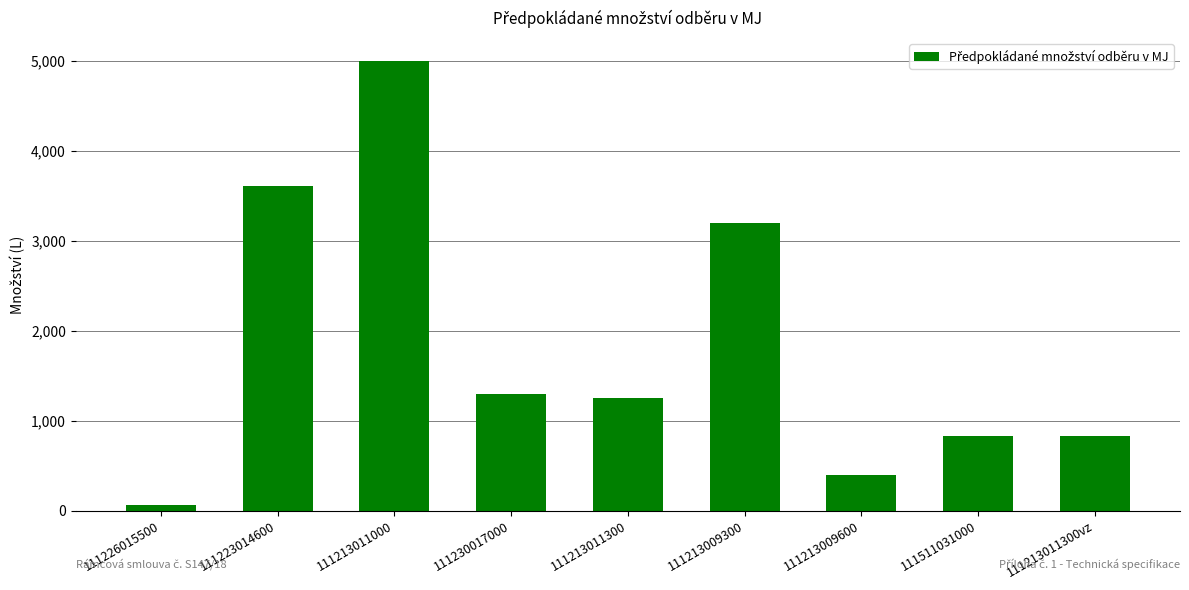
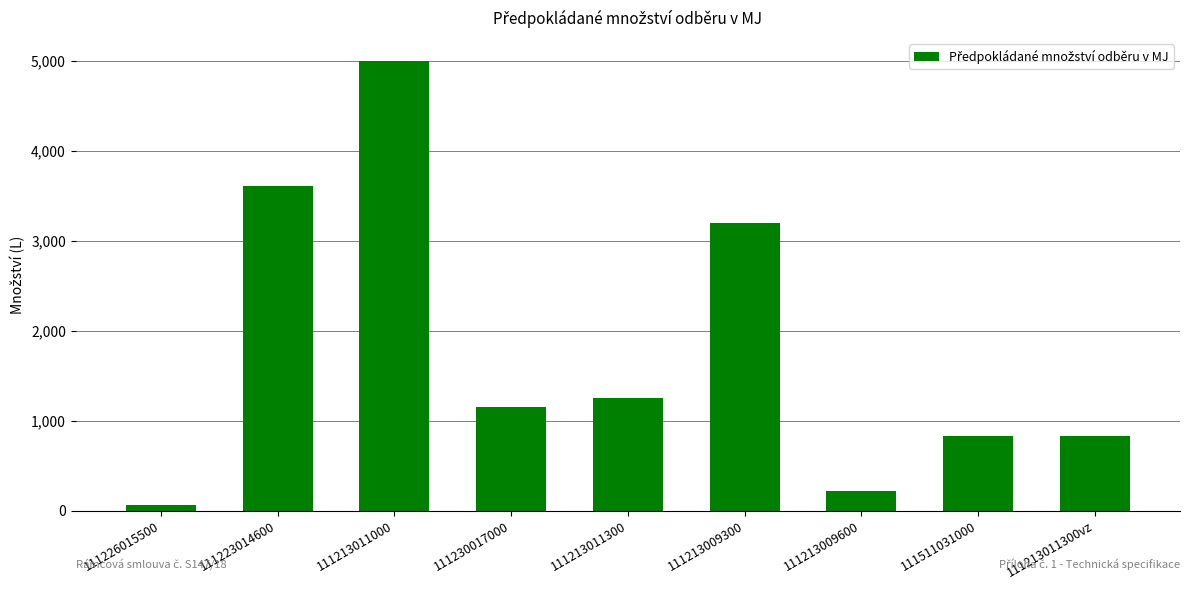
111230017000: 1,300 -> 1,200
111213009600: 400 -> 200
